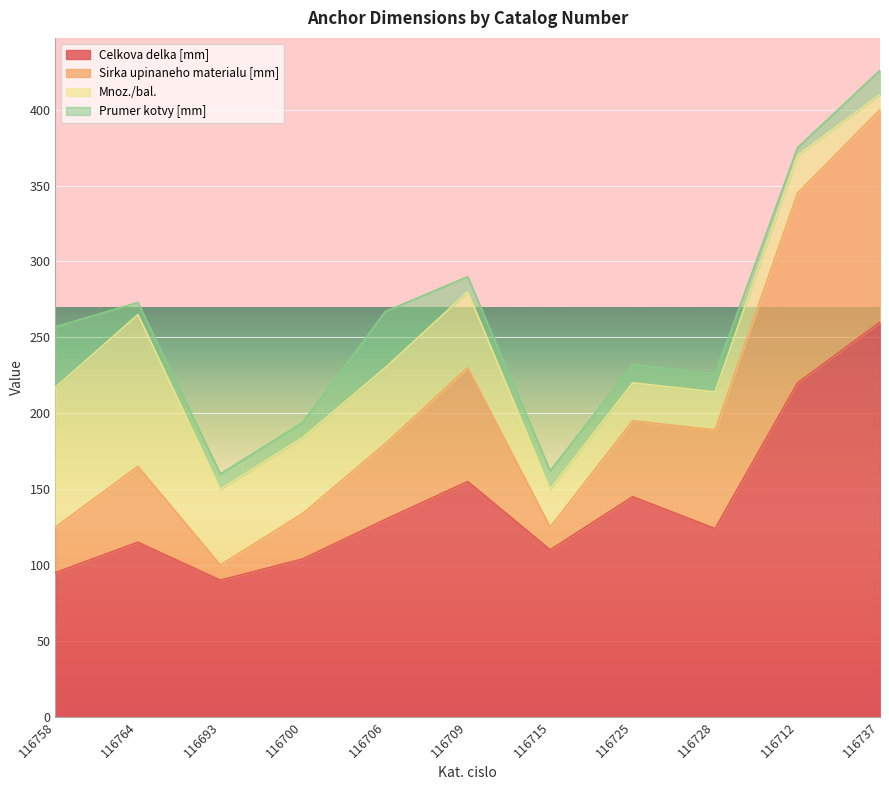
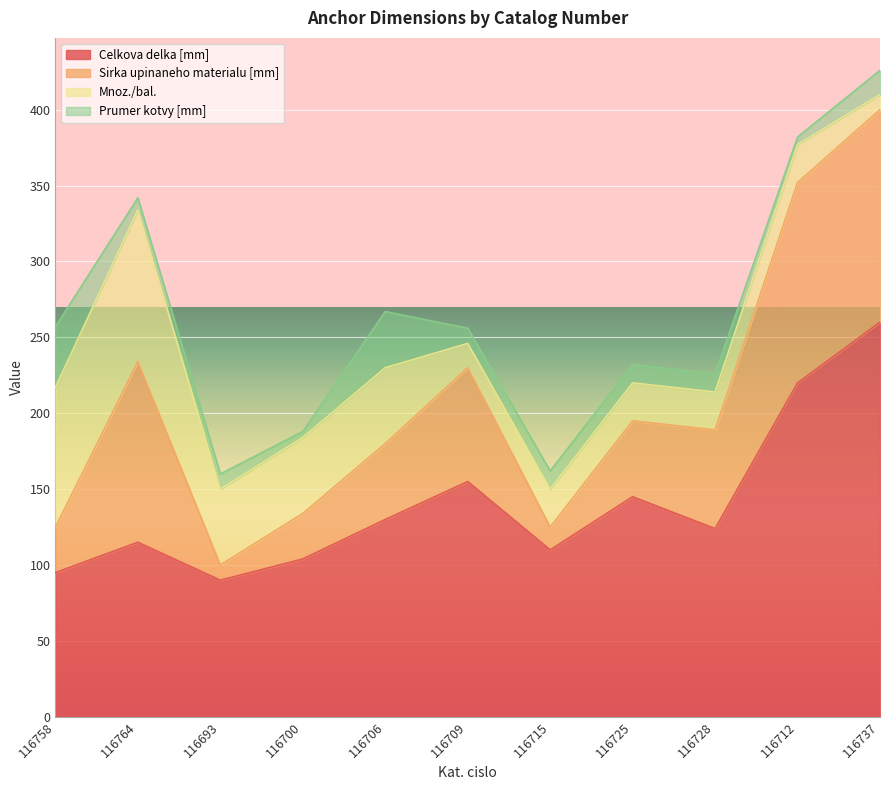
Sirka upinaneho materialu [mm], 116764: 50 -> 119
Prumer kotvy [mm], 116700: 10 -> 4
Mnoz./bal., 116709: 50 -> 16
Sirka upinaneho materialu [mm], 116712: 125 -> 132
